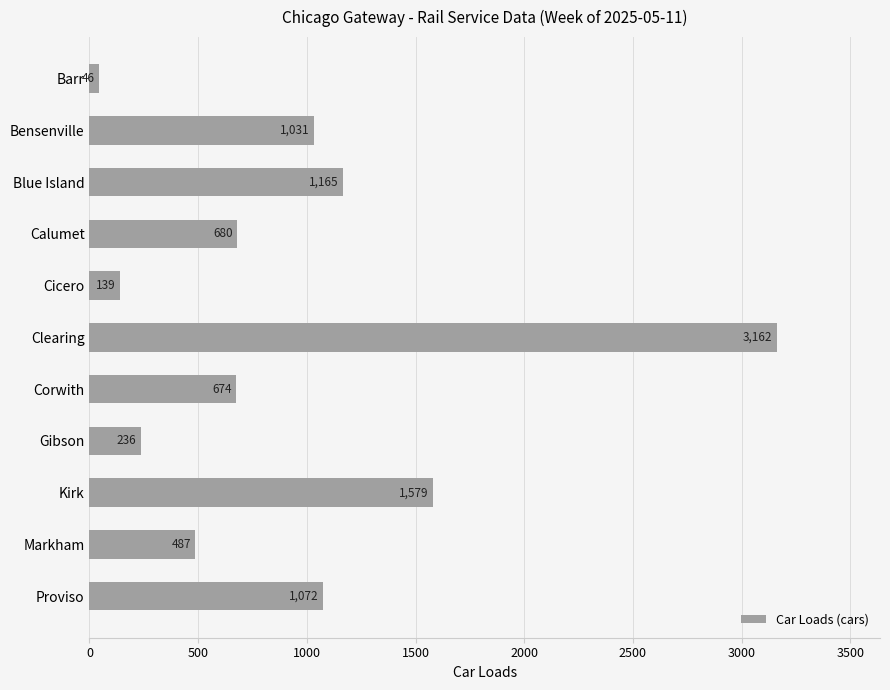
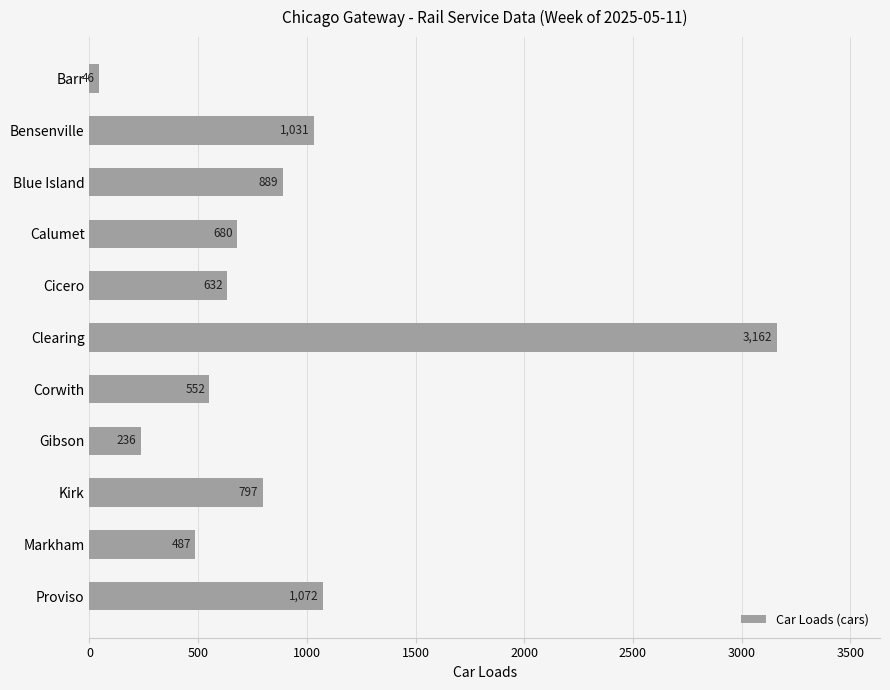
Blue Island: 1,165 -> 889
Cicero: 139 -> 632
Corwith: 674 -> 552
Kirk: 1,579 -> 797
